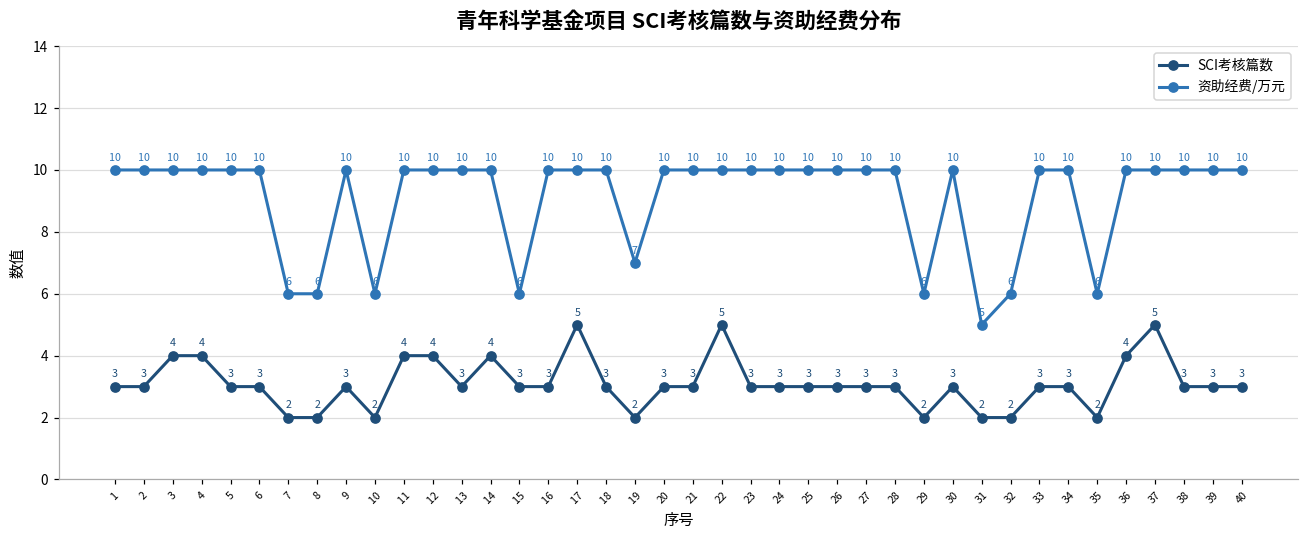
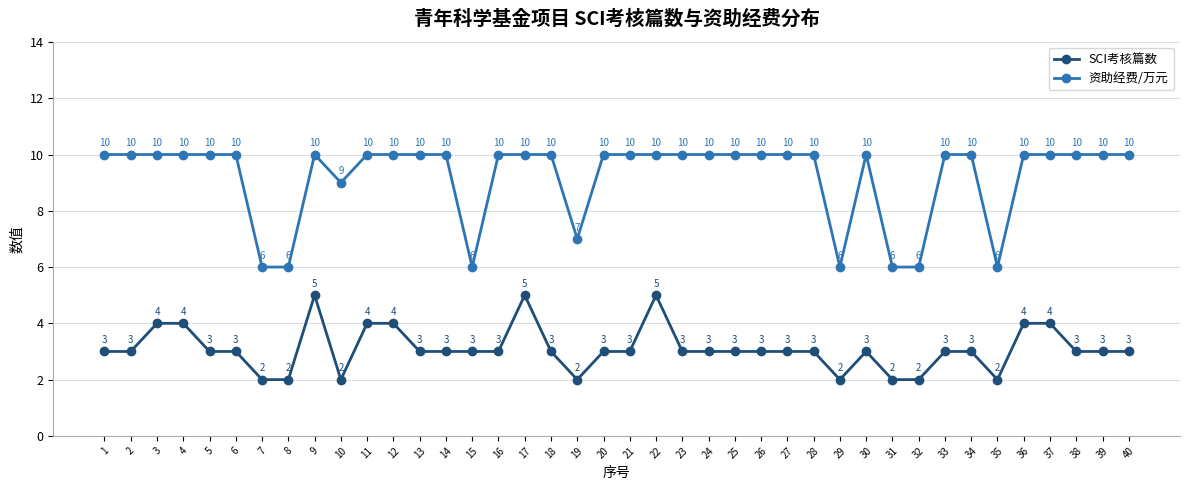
SCI考核篇数, 9: 3 -> 5
资助经费/万元, 10: 6 -> 9
SCI考核篇数, 14: 4 -> 3
资助经费/万元, 31: 5 -> 6
SCI考核篇数, 37: 5 -> 4
